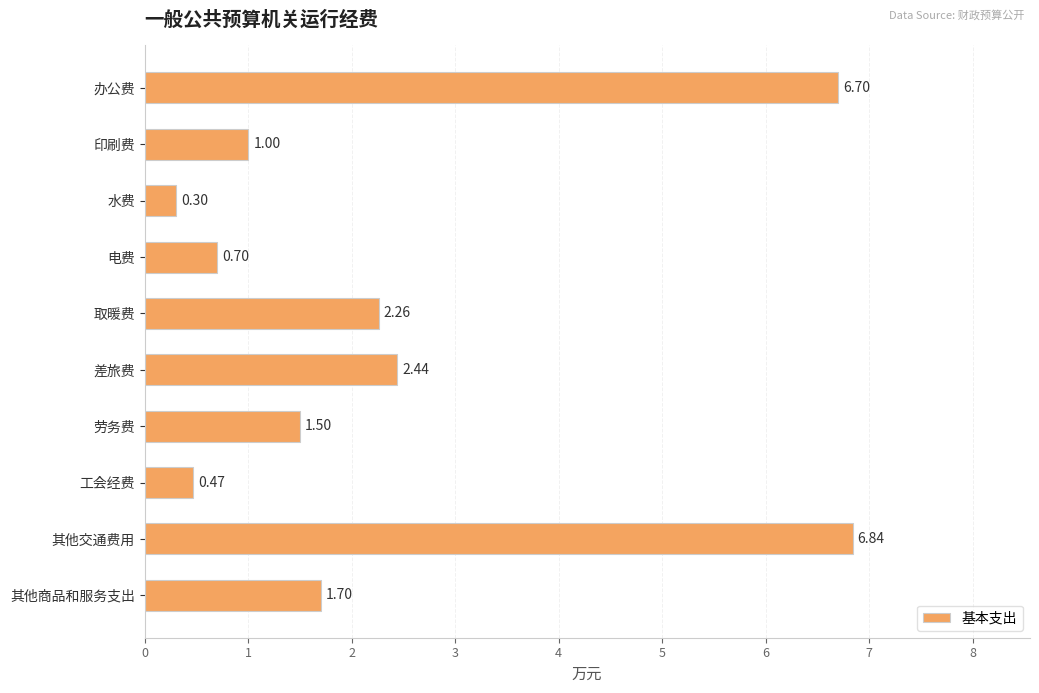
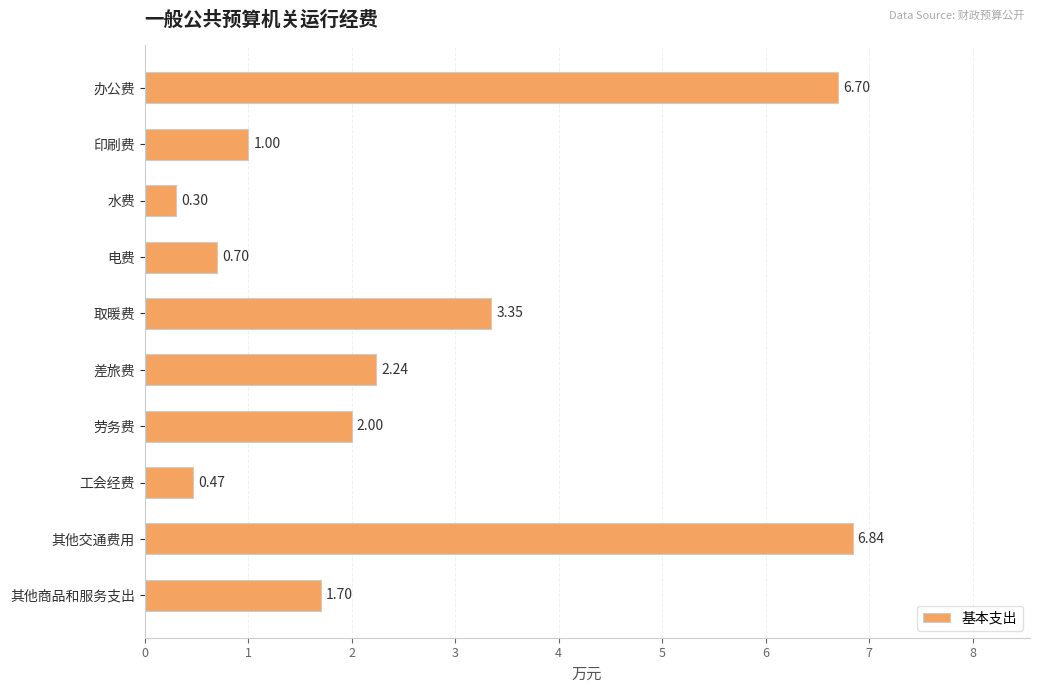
取暖费: 2.26 -> 3.35
差旅费: 2.44 -> 2.24
劳务费: 1.50 -> 2.00
